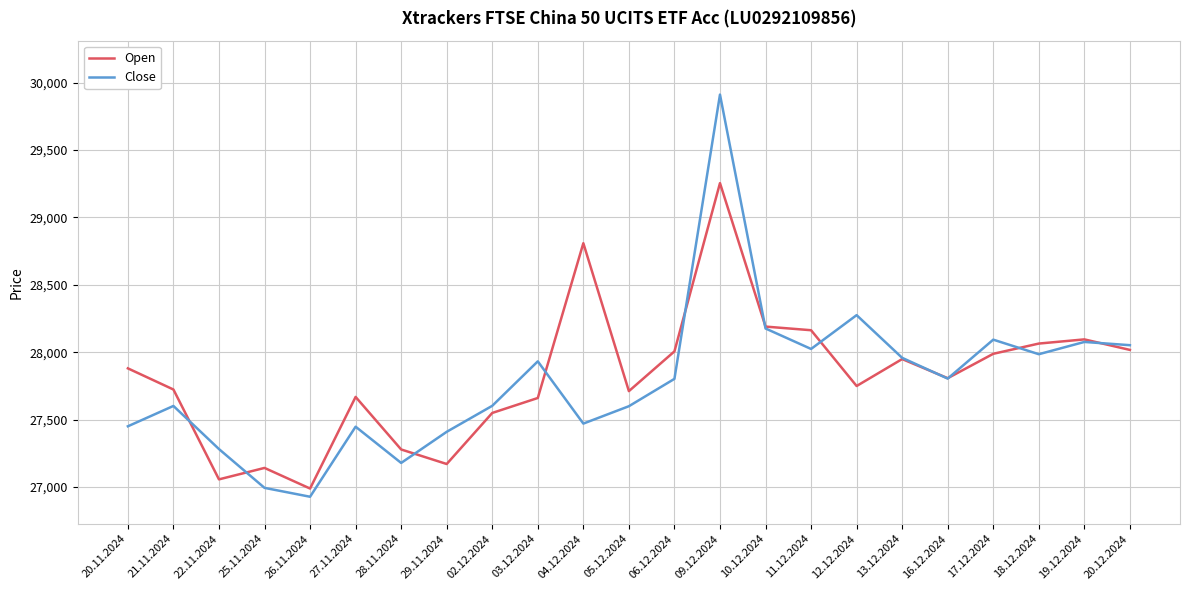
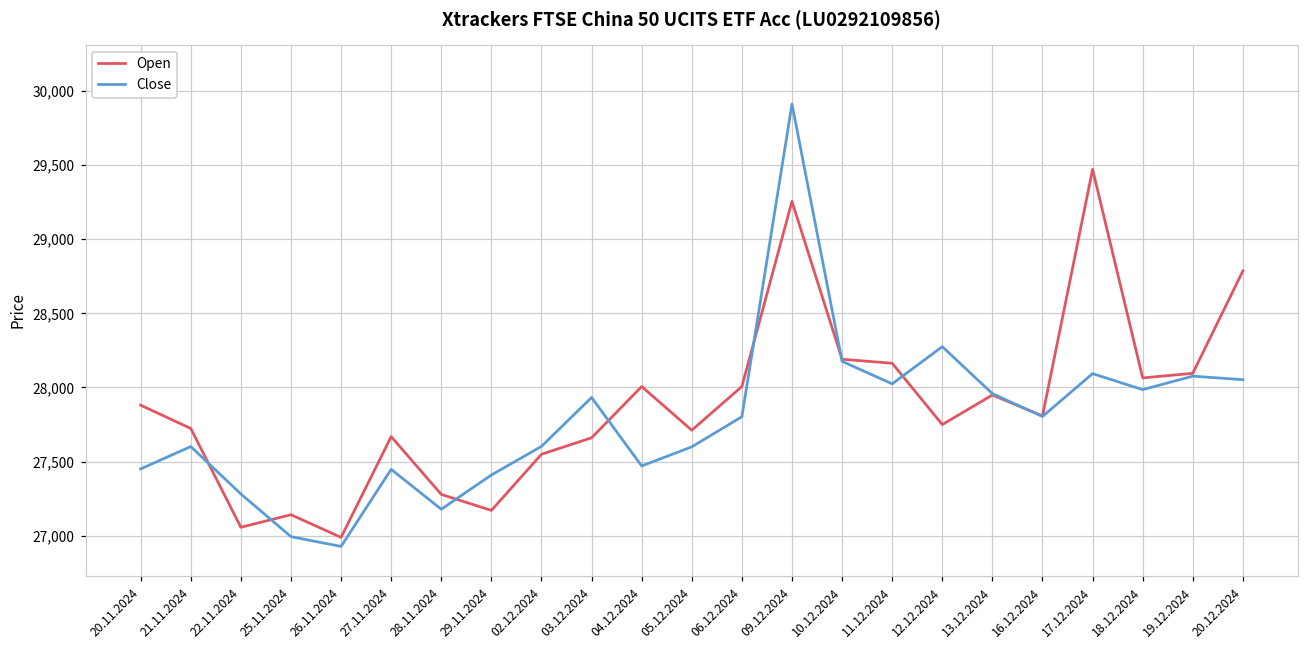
Open, 04.12.2024: 28,810 -> 28,010
Open, 17.12.2024: 27,990 -> 29,470
Open, 20.12.2024: 28,020 -> 28,790
